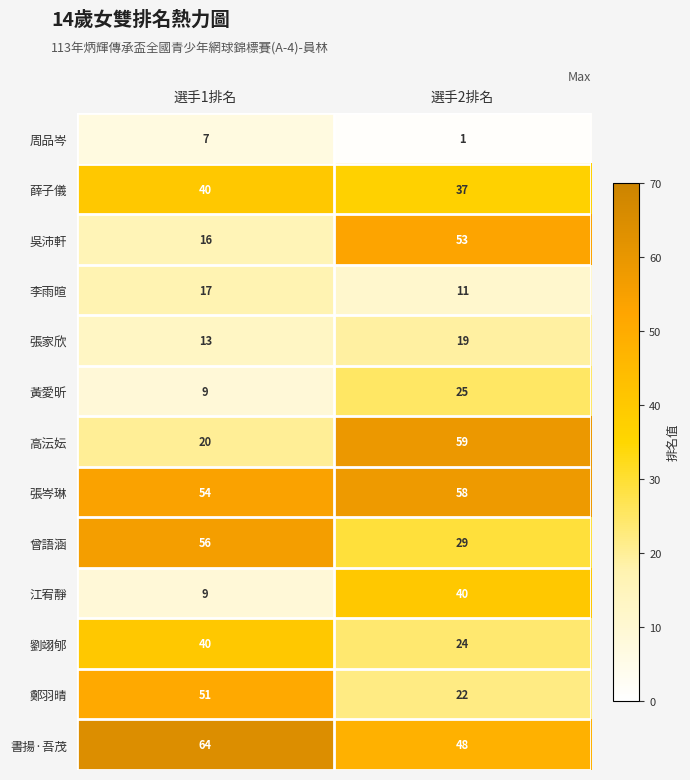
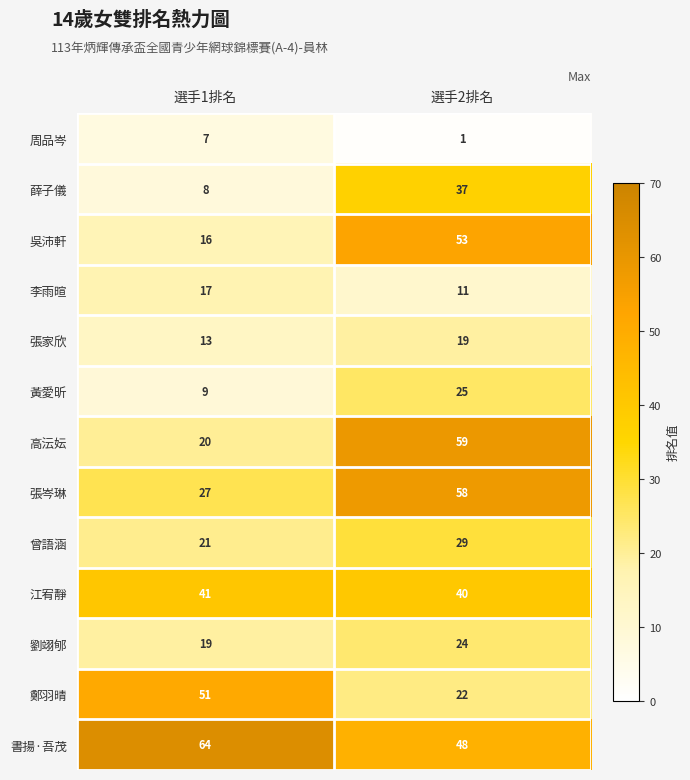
薛子儀, 選手1排名: 40 -> 8
張岑琳, 選手1排名: 54 -> 27
曾語涵, 選手1排名: 56 -> 21
江宥靜, 選手1排名: 9 -> 41
劉翊郇, 選手1排名: 40 -> 19
